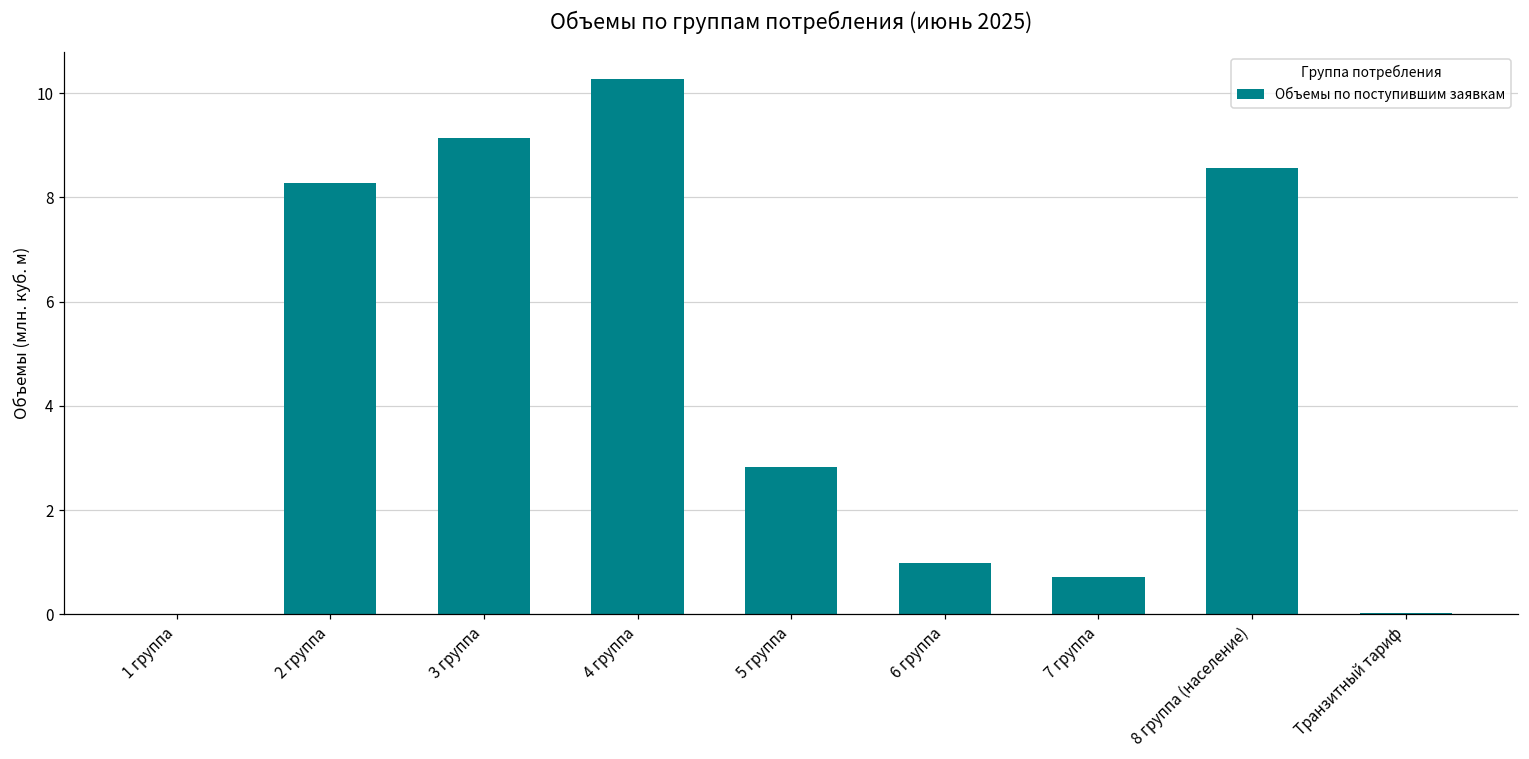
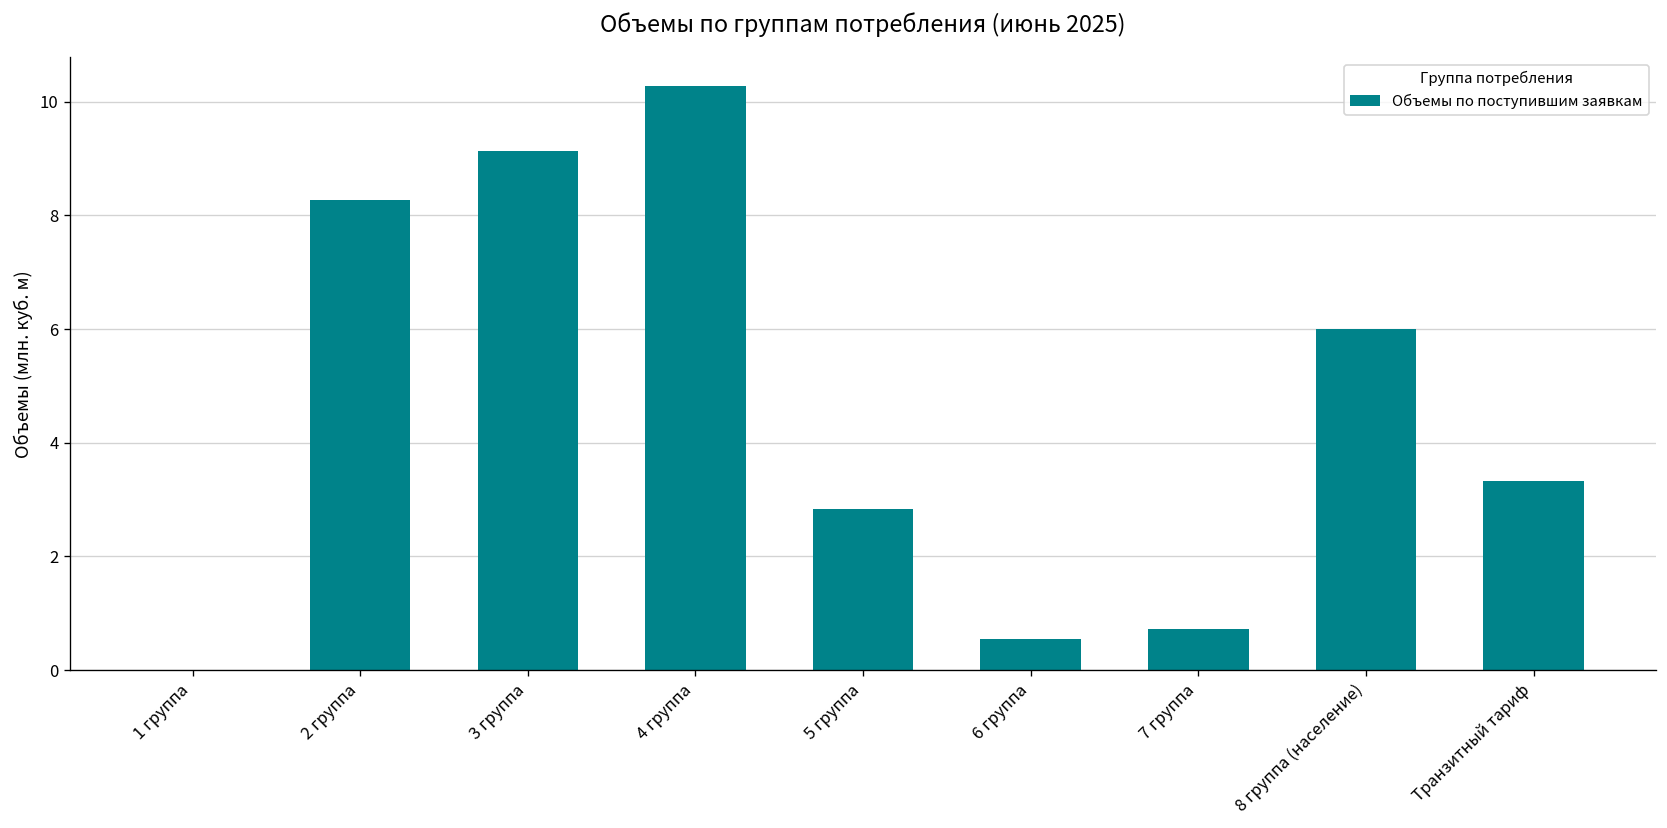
6 группа: 1.0 -> 0.5
8 группа (население): 8.6 -> 6.0
Транзитный тариф: 0.0 -> 3.3
